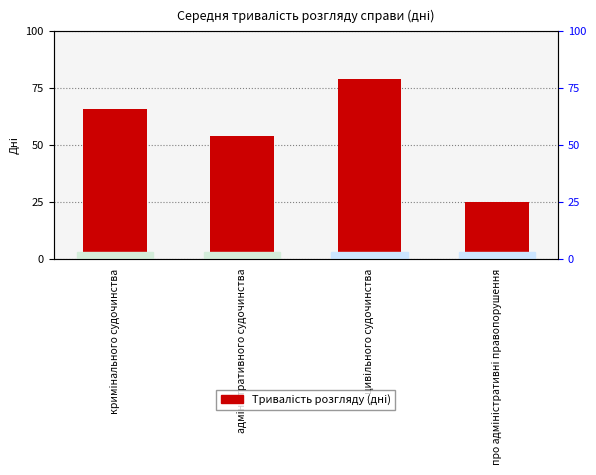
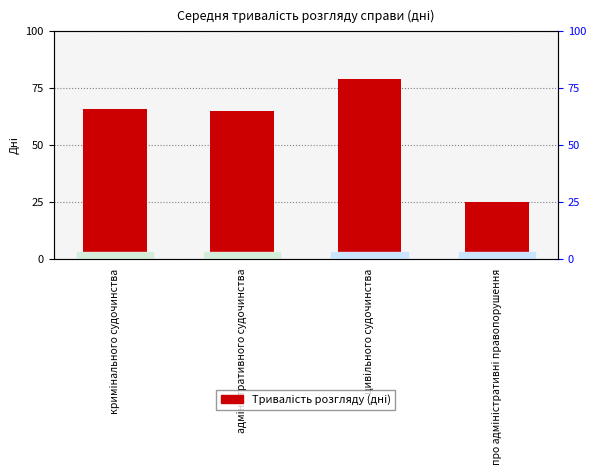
адміністративного судочинства: 54 -> 65
